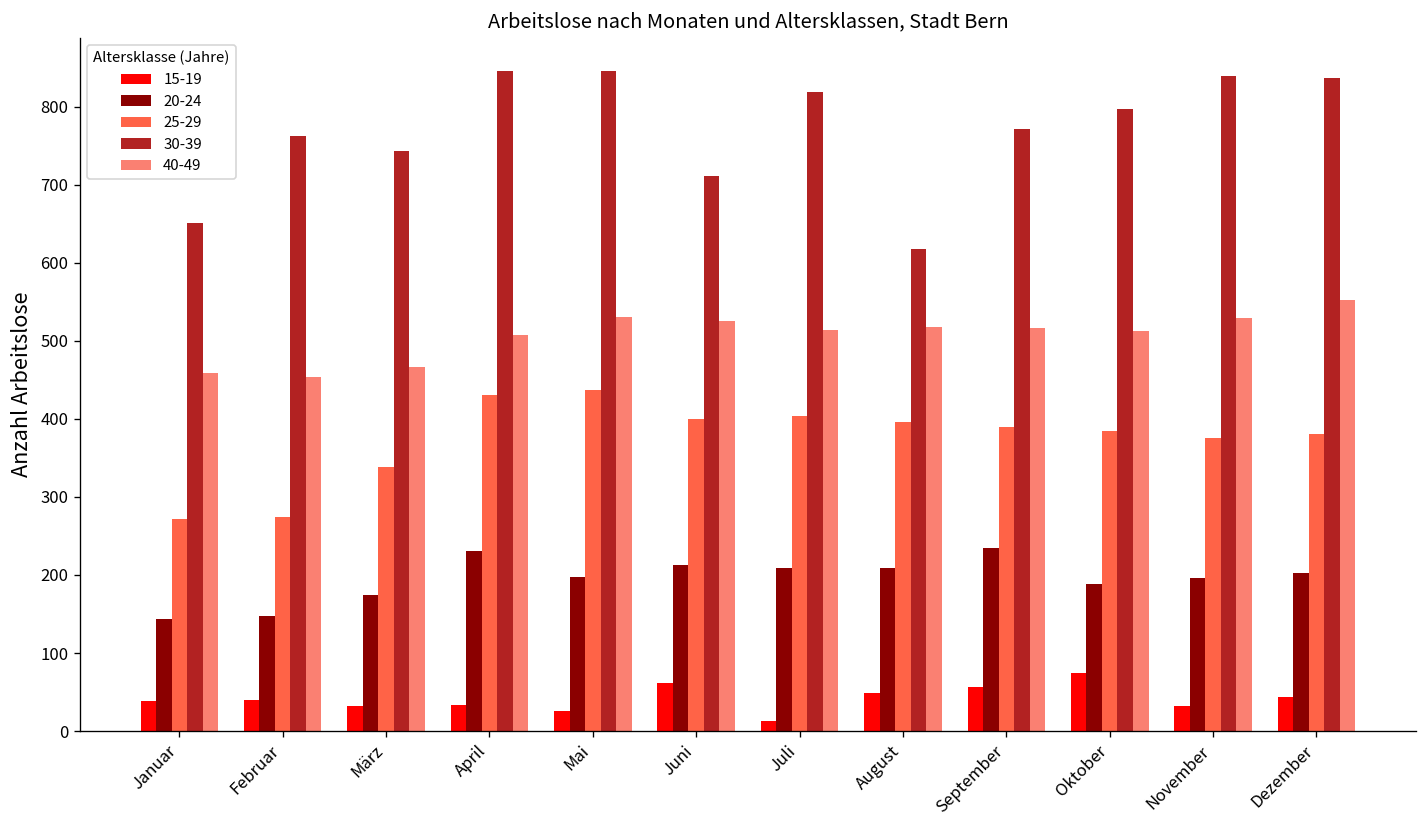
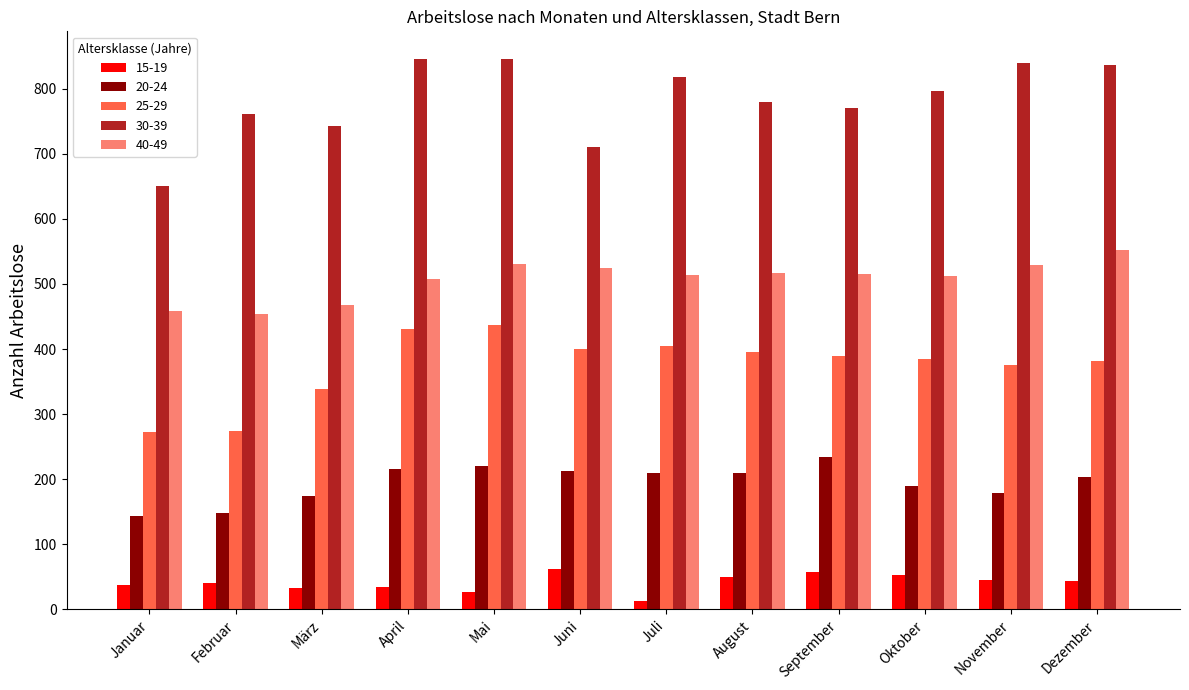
20-24, April: 230 -> 220
20-24, Mai: 200 -> 220
30-39, August: 620 -> 780
15-19, Oktober: 70 -> 50
15-19, November: 30 -> 50
20-24, November: 200 -> 180
